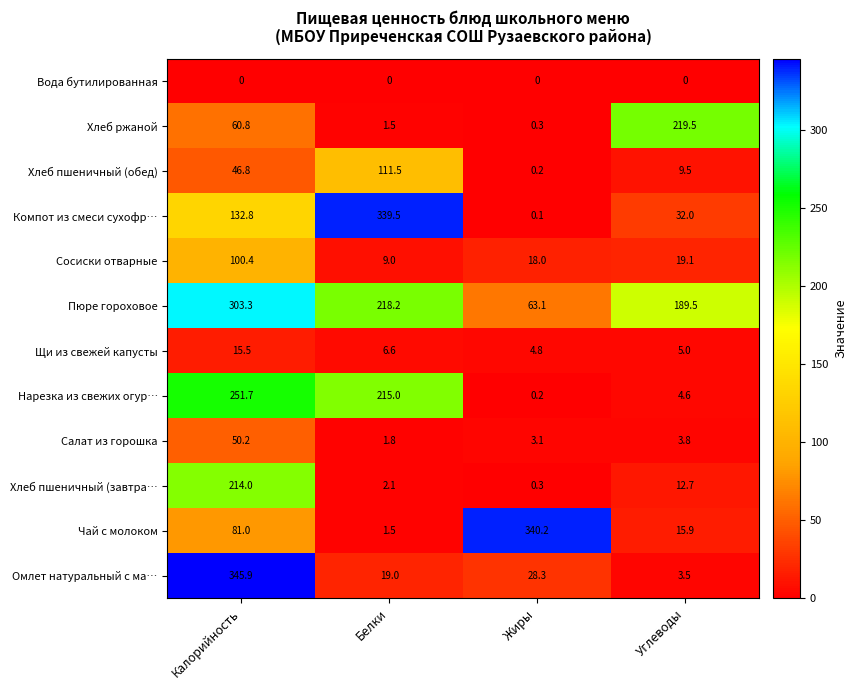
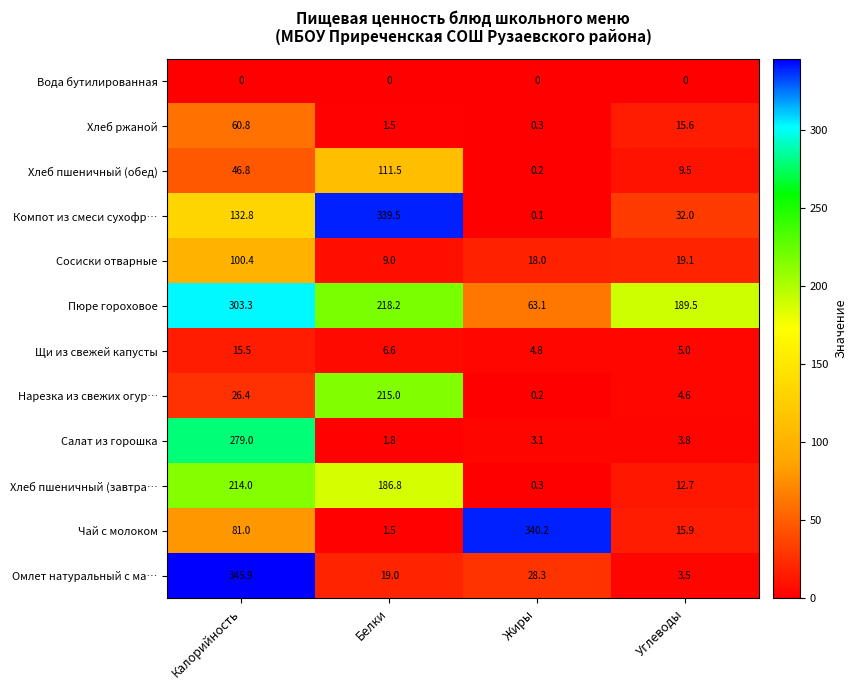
Хлеб ржаной, Углеводы: 219.5 -> 15.6
Нарезка из свежих огур…, Калорийность: 251.7 -> 26.4
Салат из горошка, Калорийность: 50.2 -> 279.0
Хлеб пшеничный (завтра…, Белки: 2.1 -> 186.8
